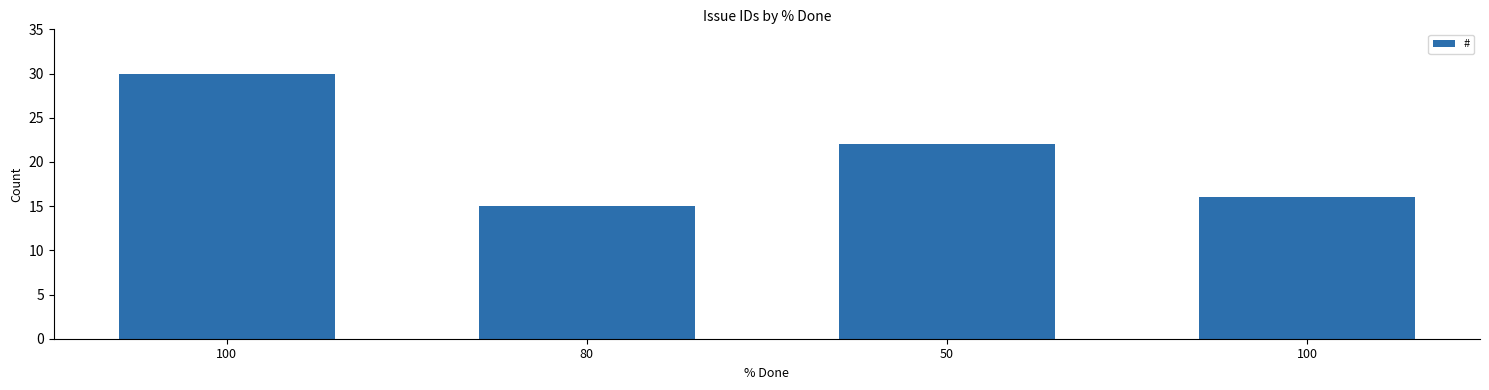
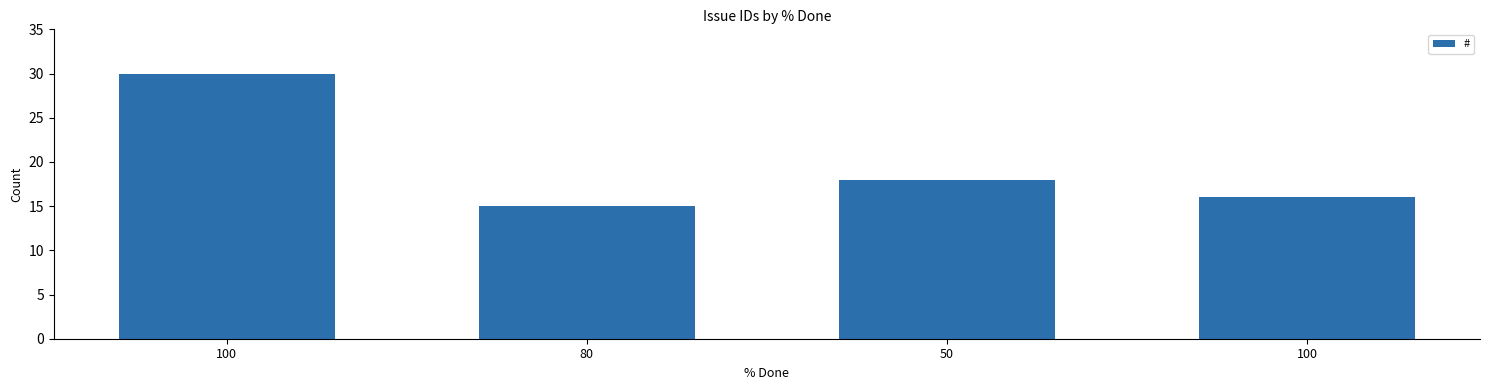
50: 22 -> 18
